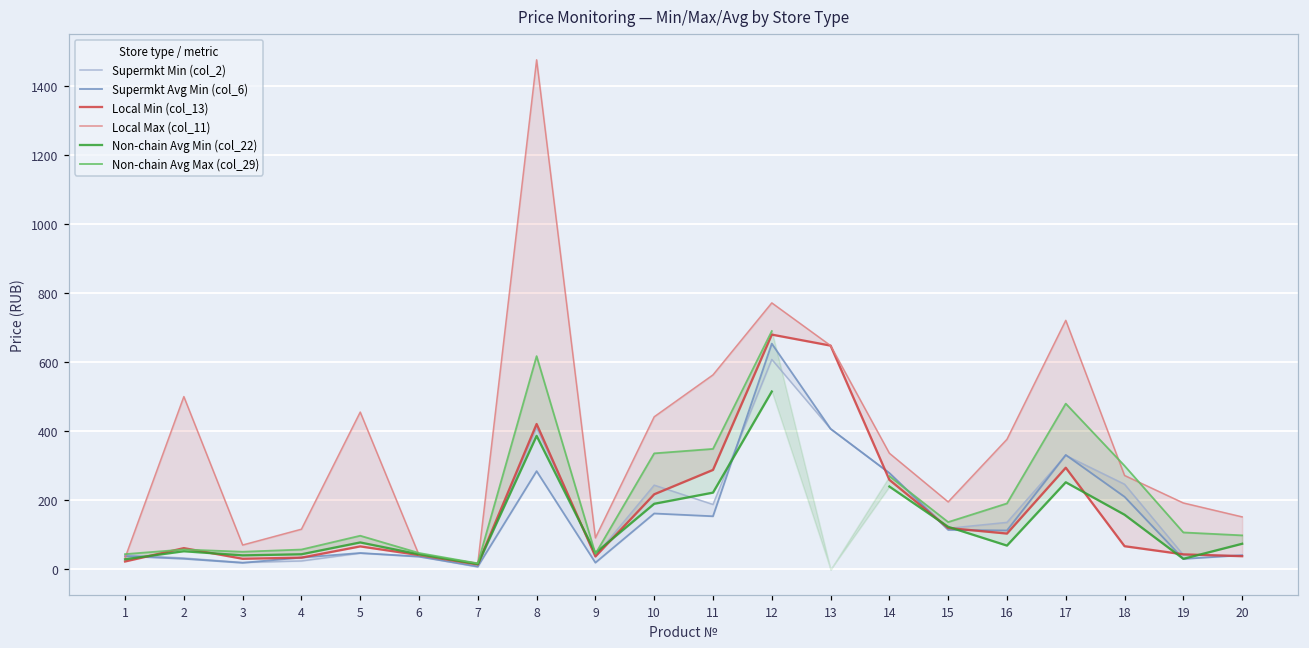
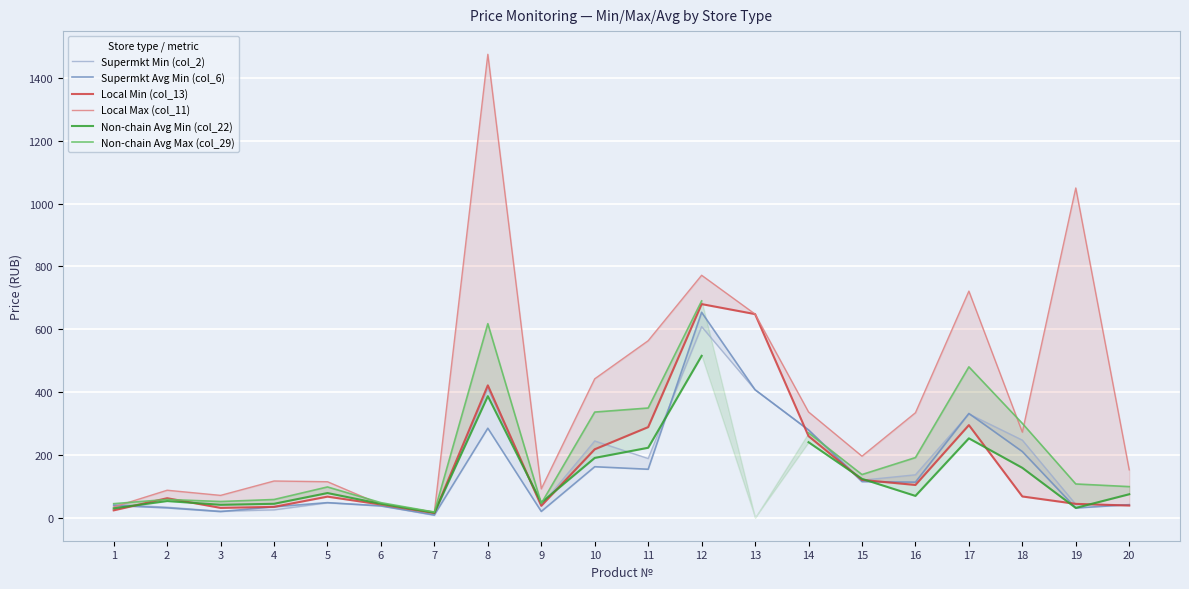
Local Max (col_11), 2: 500 -> 90
Local Max (col_11), 5: 460 -> 110
Local Max (col_11), 16: 380 -> 330
Local Max (col_11), 19: 190 -> 1050
